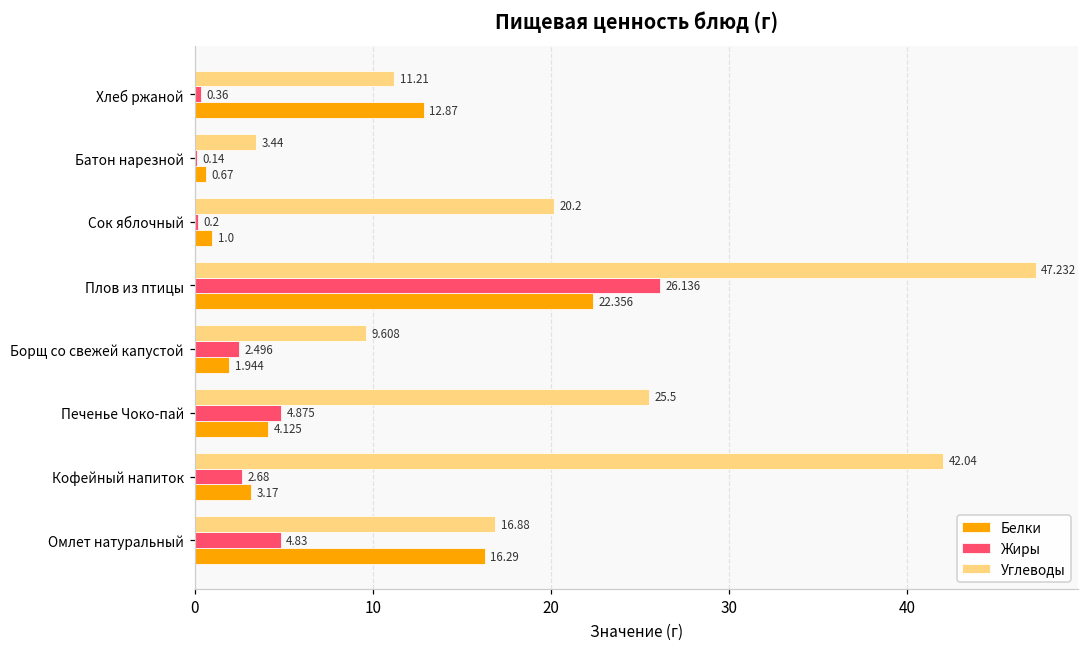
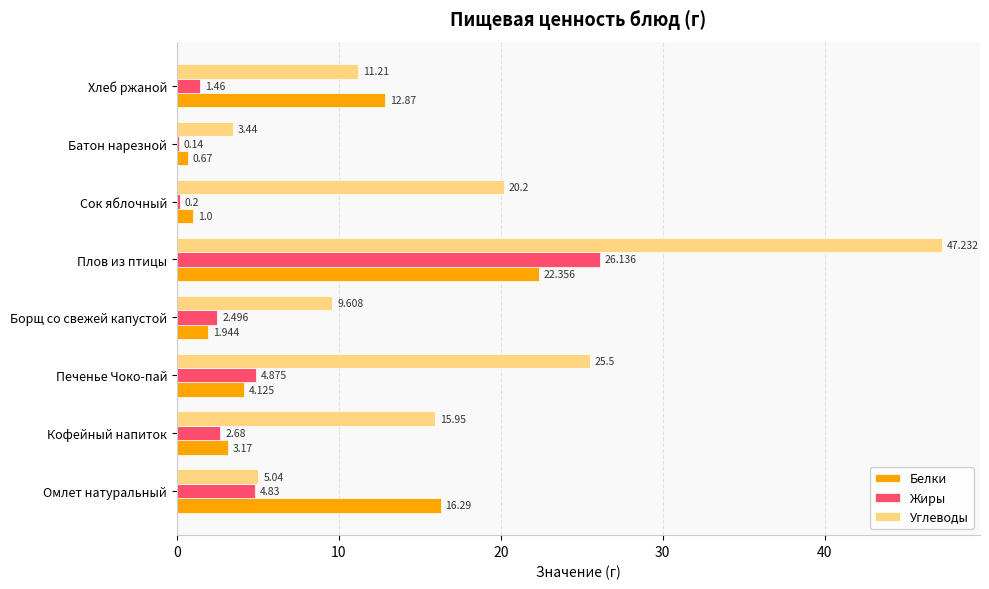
Жиры, Хлеб ржаной: 0.36 -> 1.46
Углеводы, Кофейный напиток: 42.04 -> 15.95
Углеводы, Омлет натуральный: 16.88 -> 5.04
